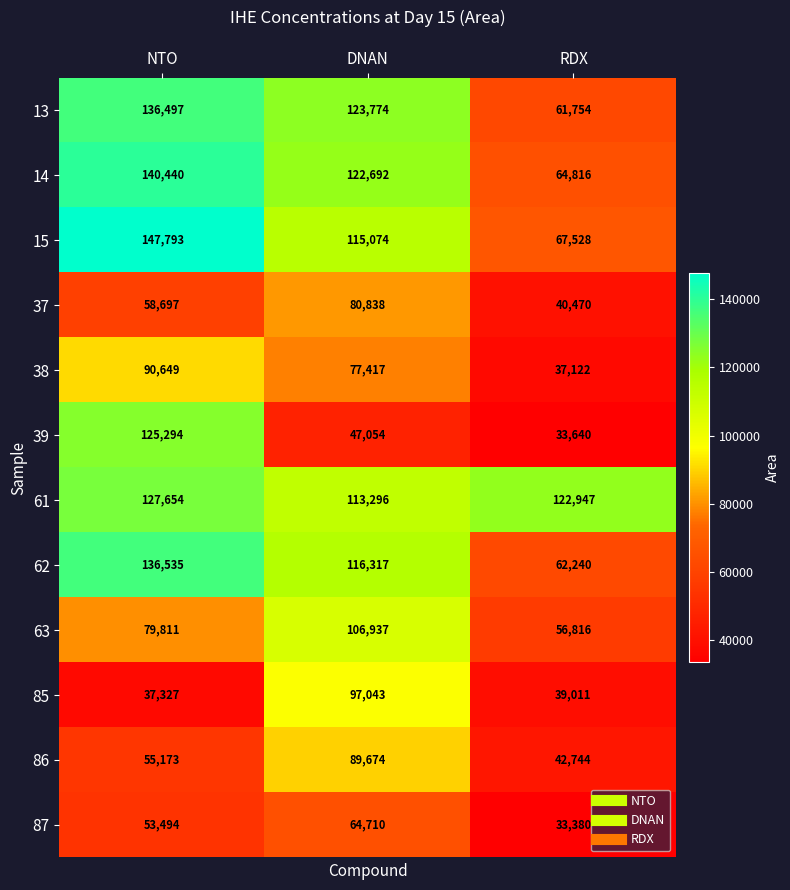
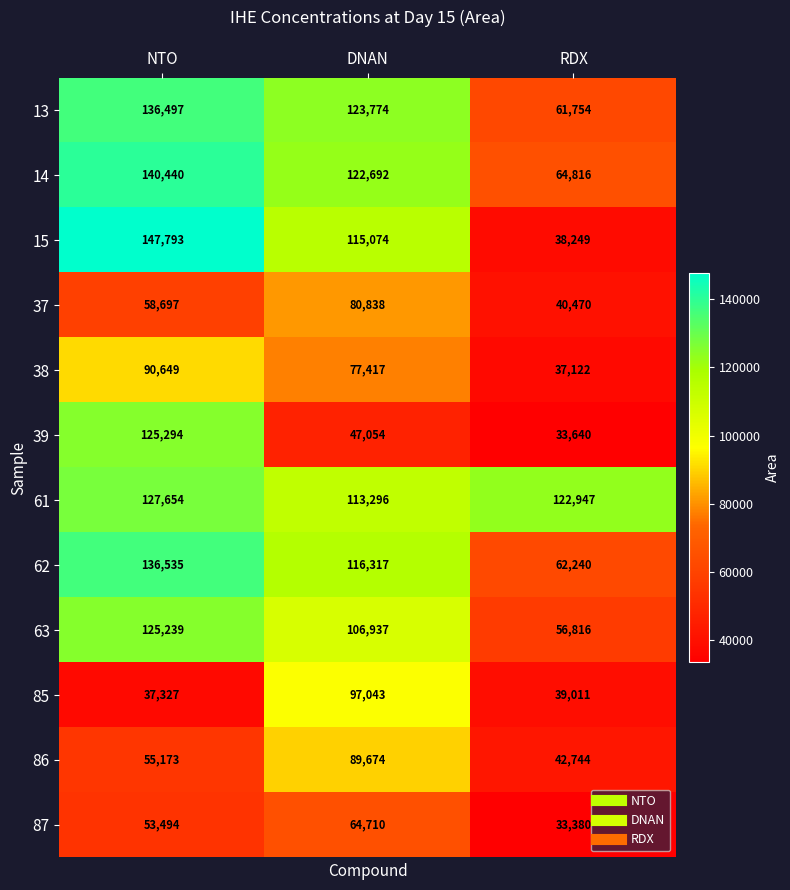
15, RDX: 67,528 -> 38,249
63, NTO: 79,811 -> 125,239
